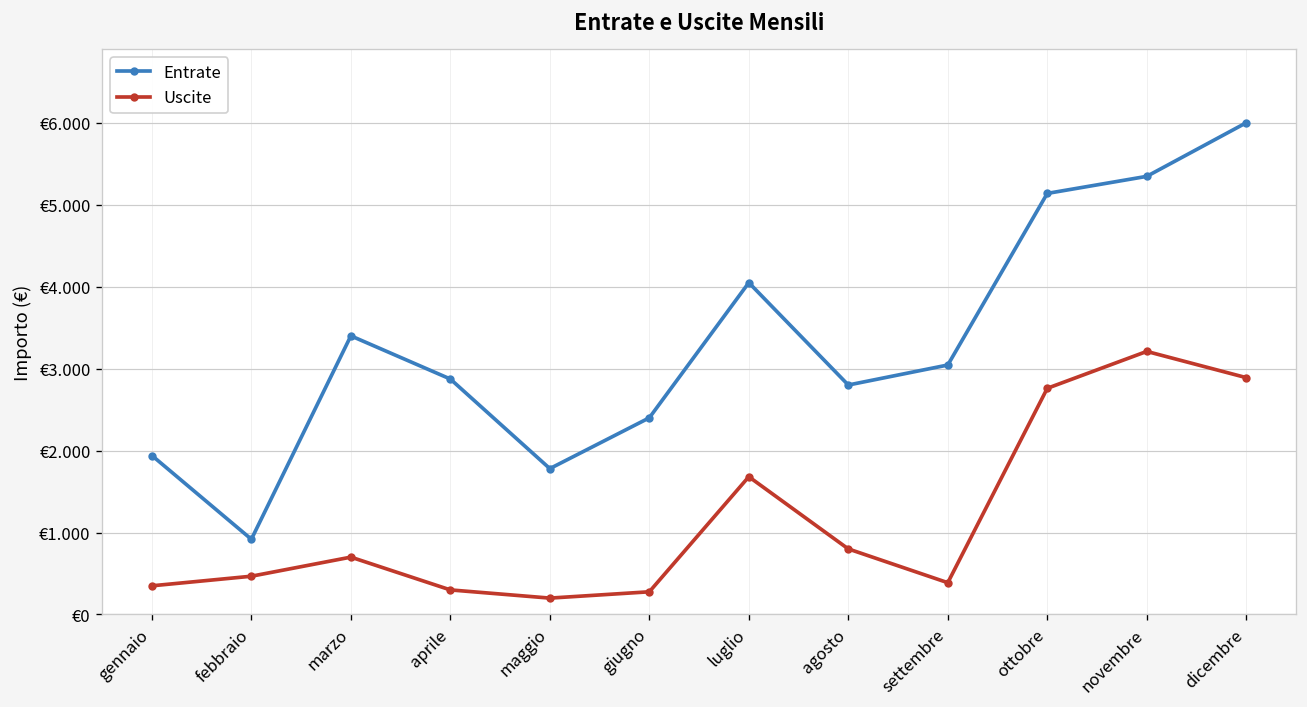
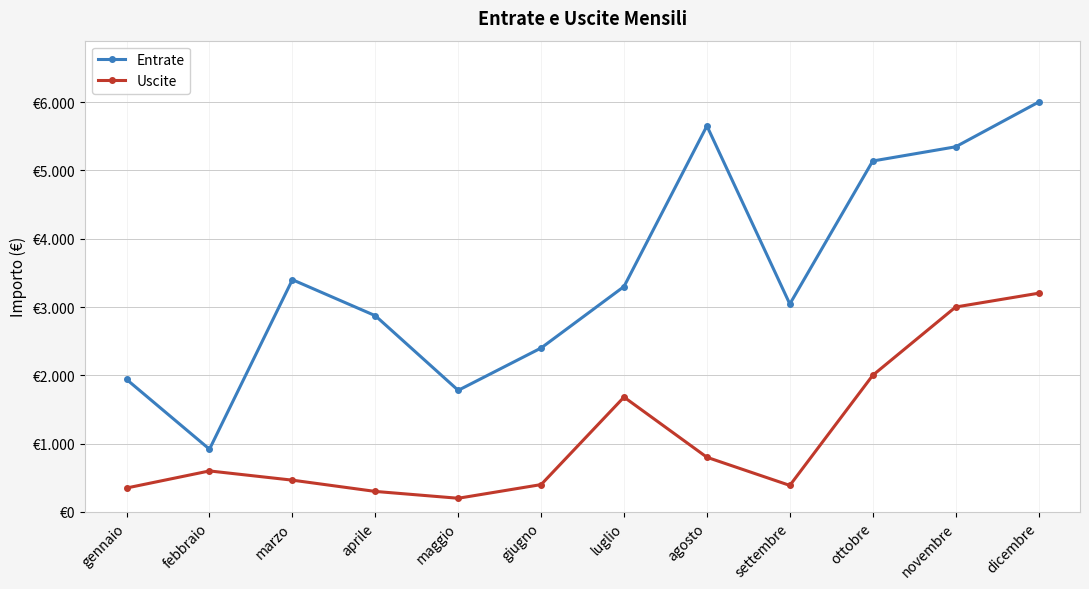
Uscite, febbraio: €0.5 -> €0.6
Uscite, marzo: €0.7 -> €0.5
Uscite, giugno: €0.3 -> €0.4
Entrate, luglio: €4.0 -> €3.3
Entrate, agosto: €2.8 -> €5.7
Uscite, ottobre: €2.8 -> €2.0
Uscite, novembre: €3.2 -> €3.0
Uscite, dicembre: €2.9 -> €3.2
